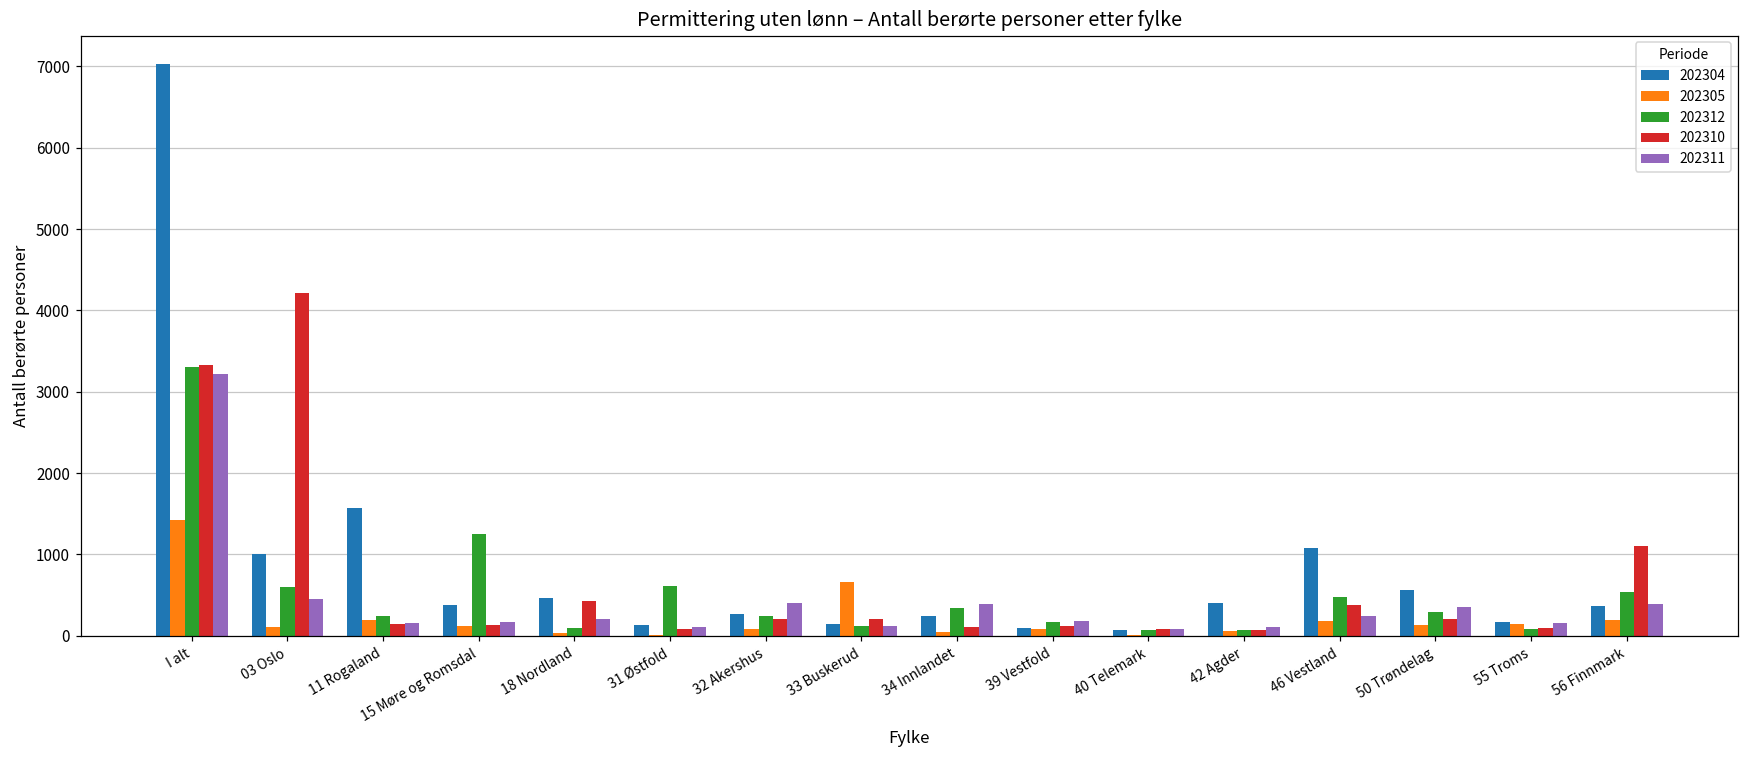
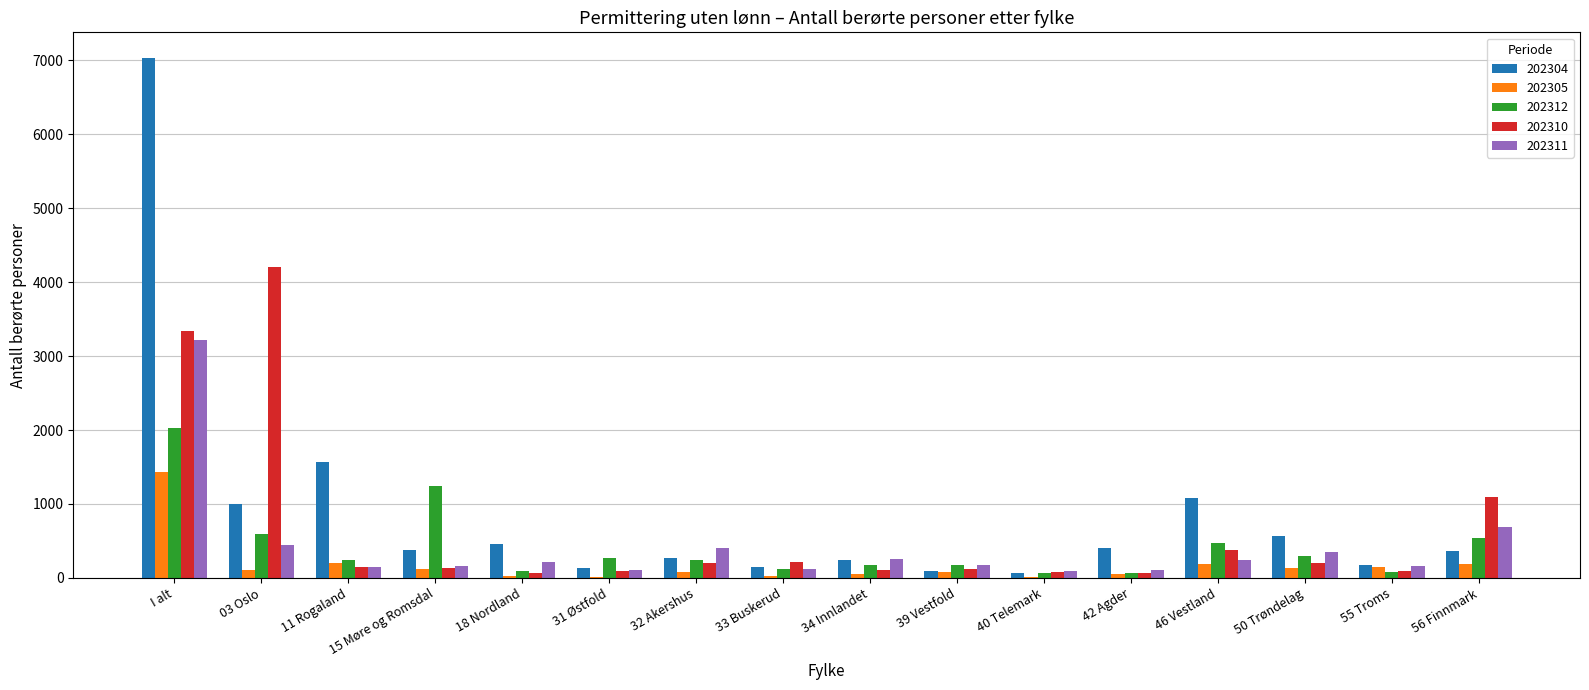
202312, I alt: 3300 -> 2000
202310, 18 Nordland: 400 -> 100
202312, 31 Østfold: 600 -> 300
202305, 33 Buskerud: 700 -> 0
202312, 34 Innlandet: 300 -> 200
202311, 34 Innlandet: 400 -> 300
202311, 56 Finnmark: 400 -> 700
